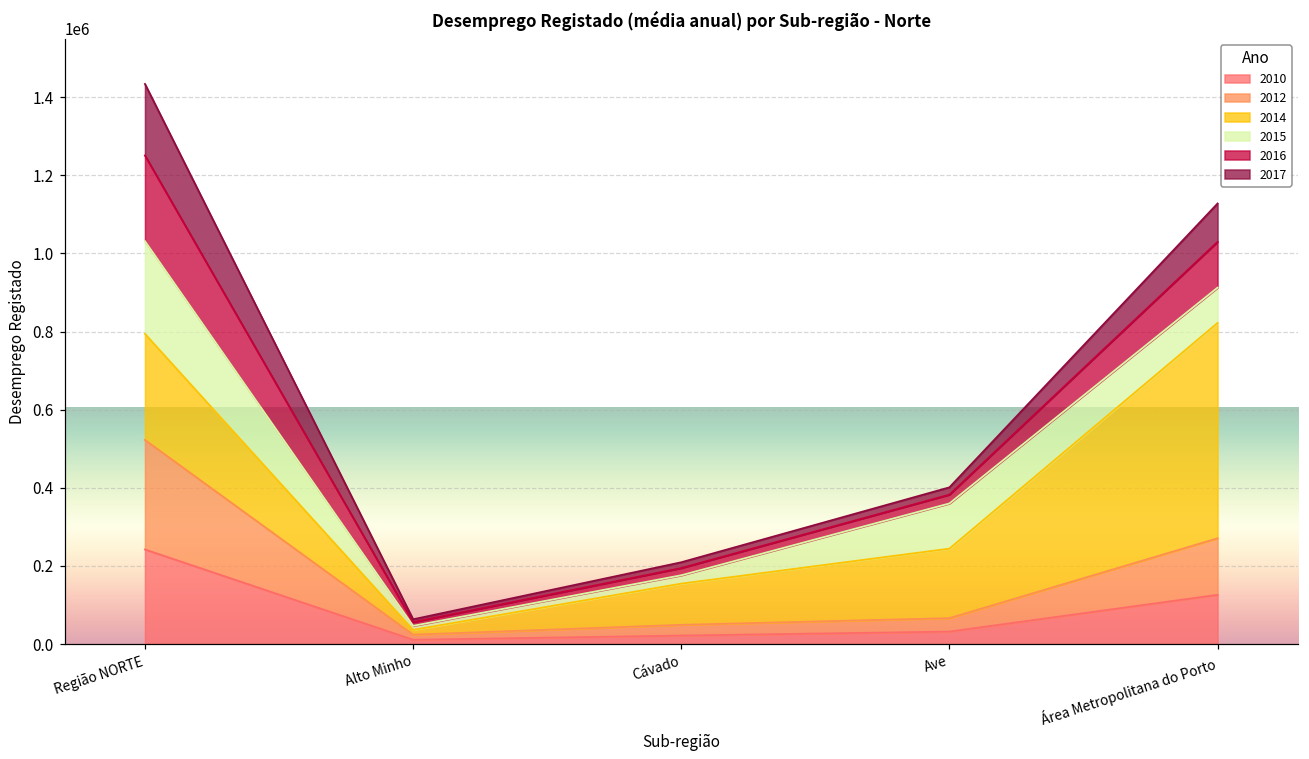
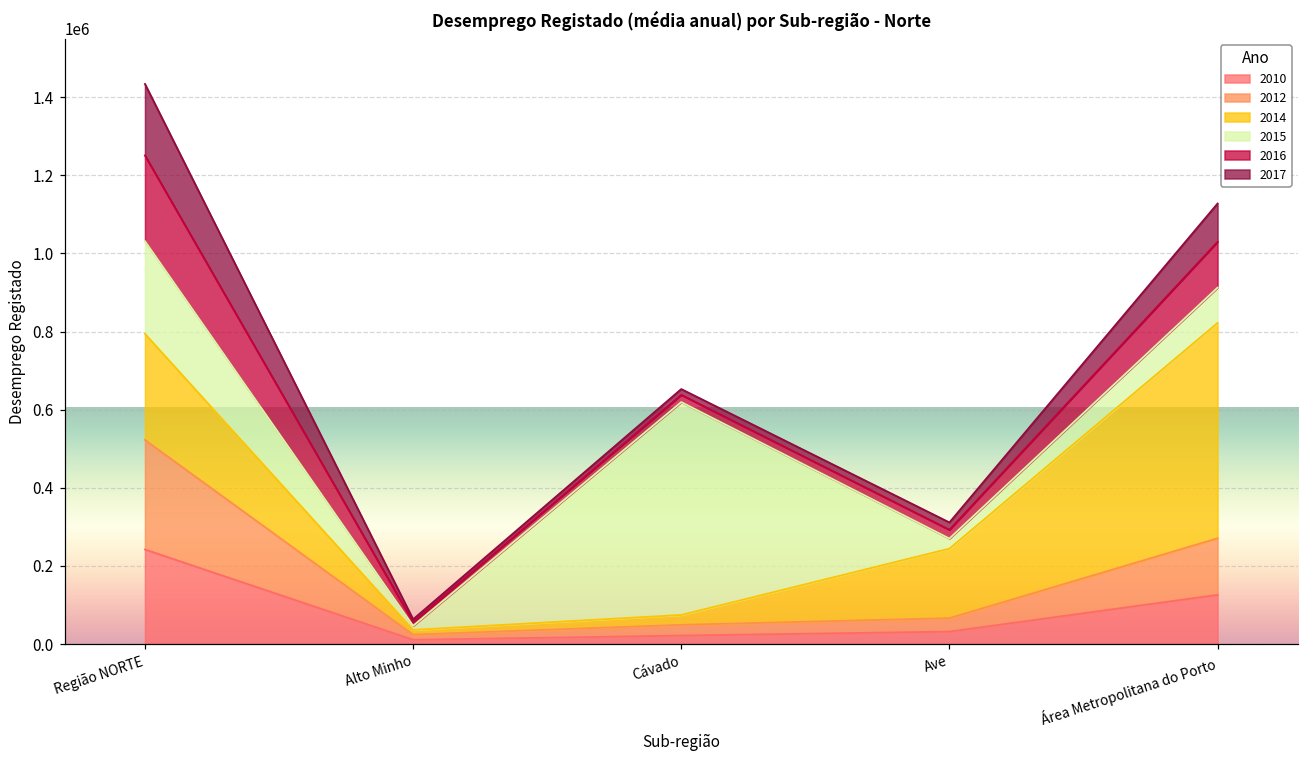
2014, Cávado: 110000 -> 30000
2015, Cávado: 20000 -> 550000
2015, Ave: 120000 -> 30000
